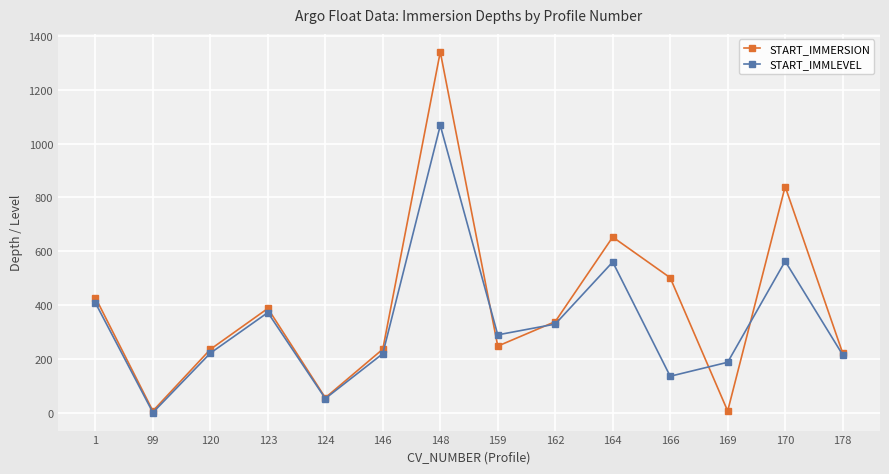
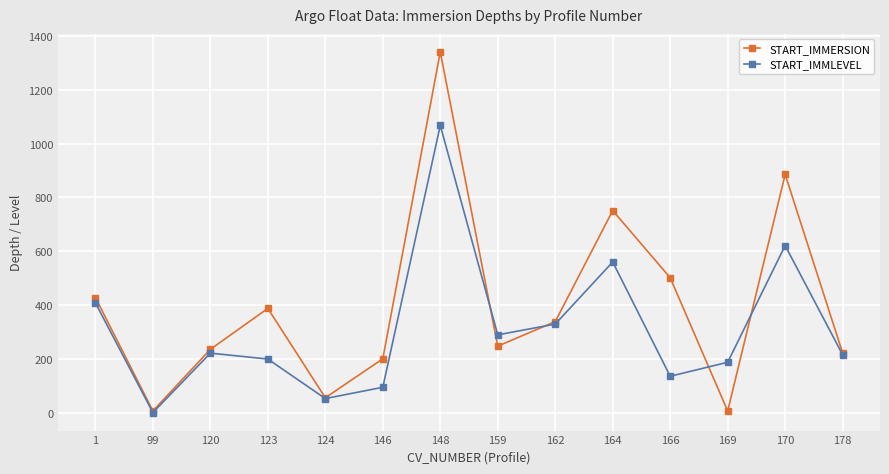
START_IMMLEVEL, 123: 370 -> 200
START_IMMERSION, 146: 240 -> 200
START_IMMLEVEL, 146: 220 -> 90
START_IMMERSION, 164: 650 -> 750
START_IMMERSION, 170: 840 -> 890
START_IMMLEVEL, 170: 560 -> 620
